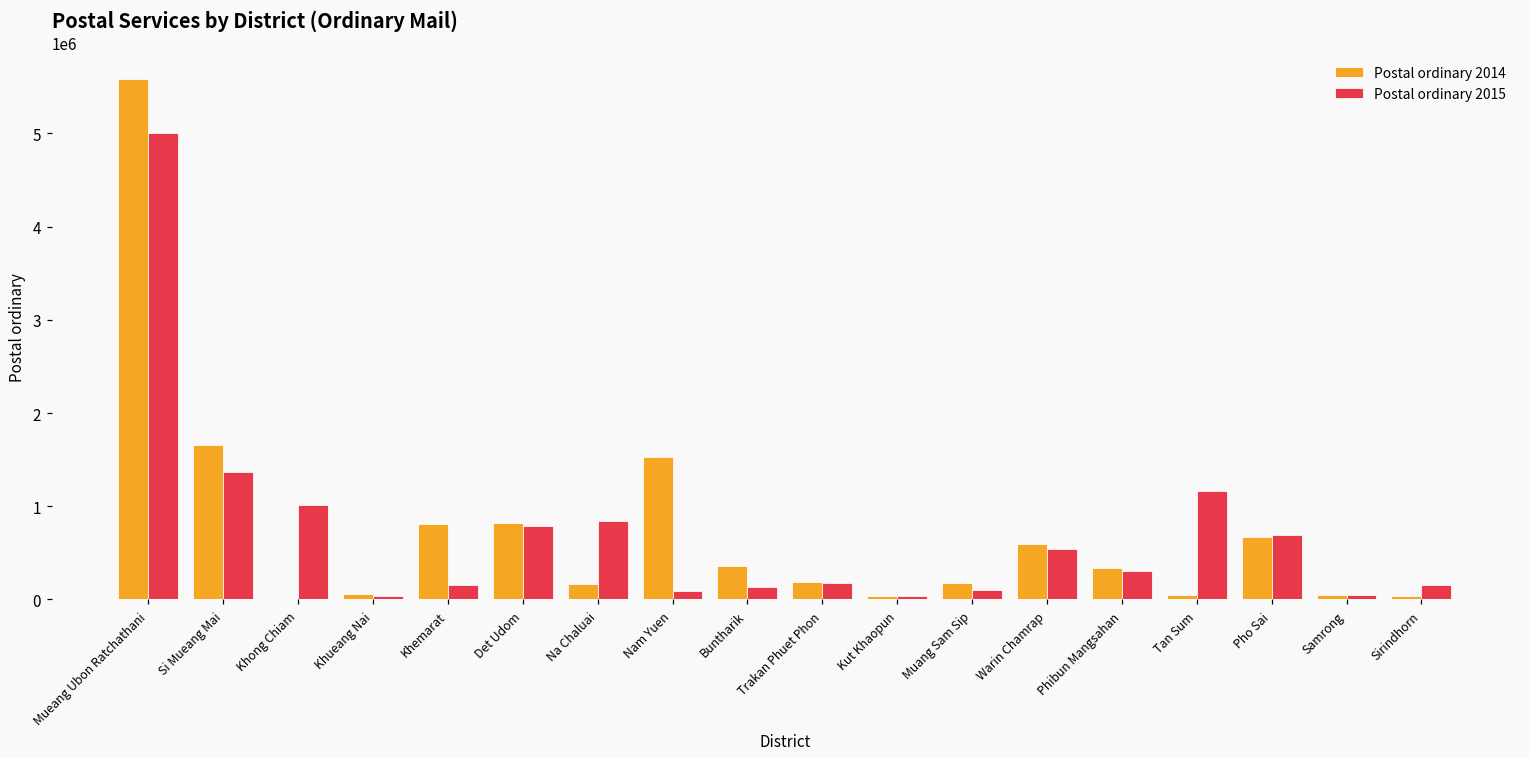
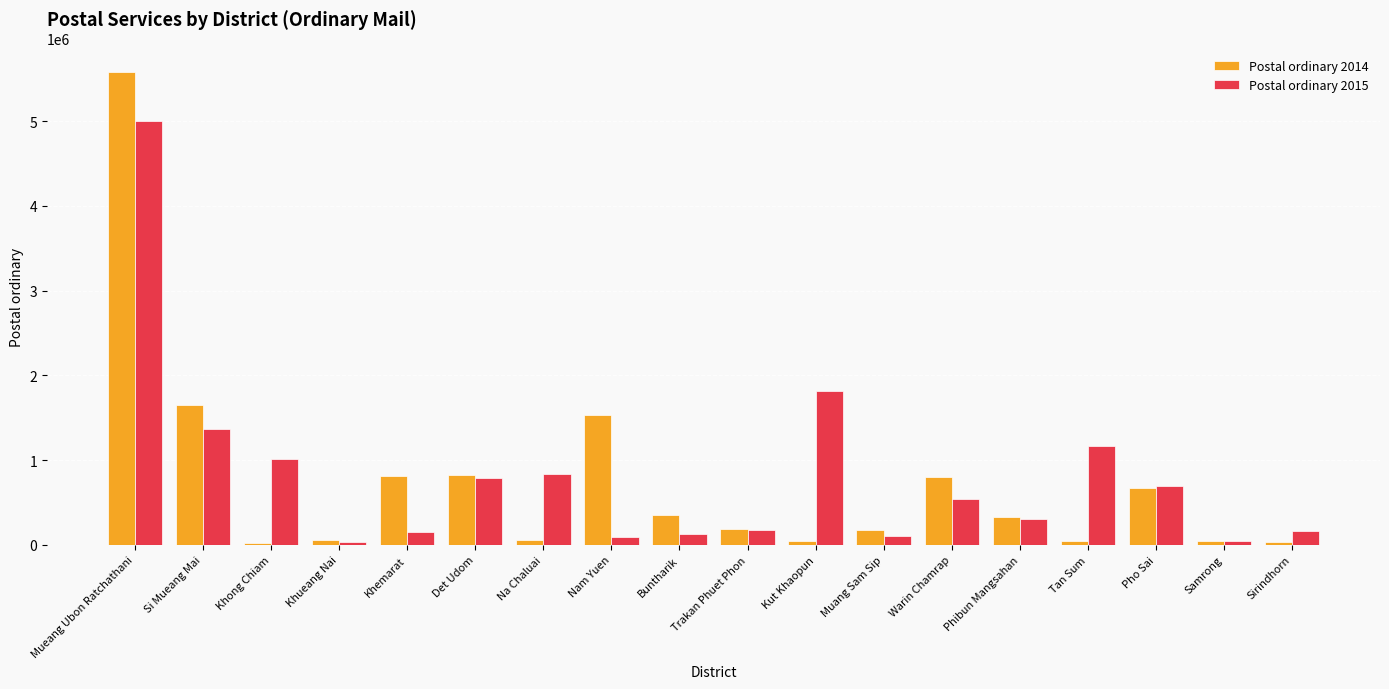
Postal ordinary 2014, Na Chaluai: 200000 -> 100000
Postal ordinary 2015, Kut Khaopun: 0 -> 1800000
Postal ordinary 2014, Warin Chamrap: 600000 -> 800000
